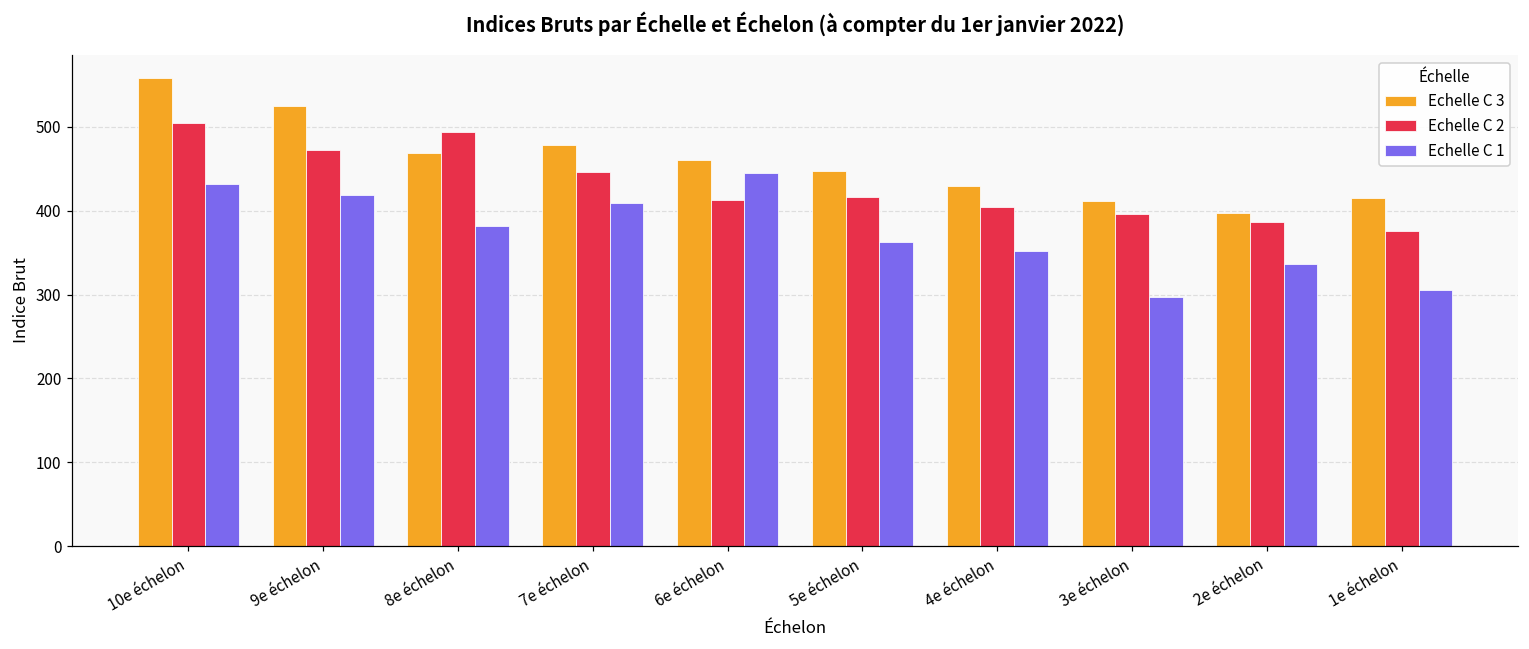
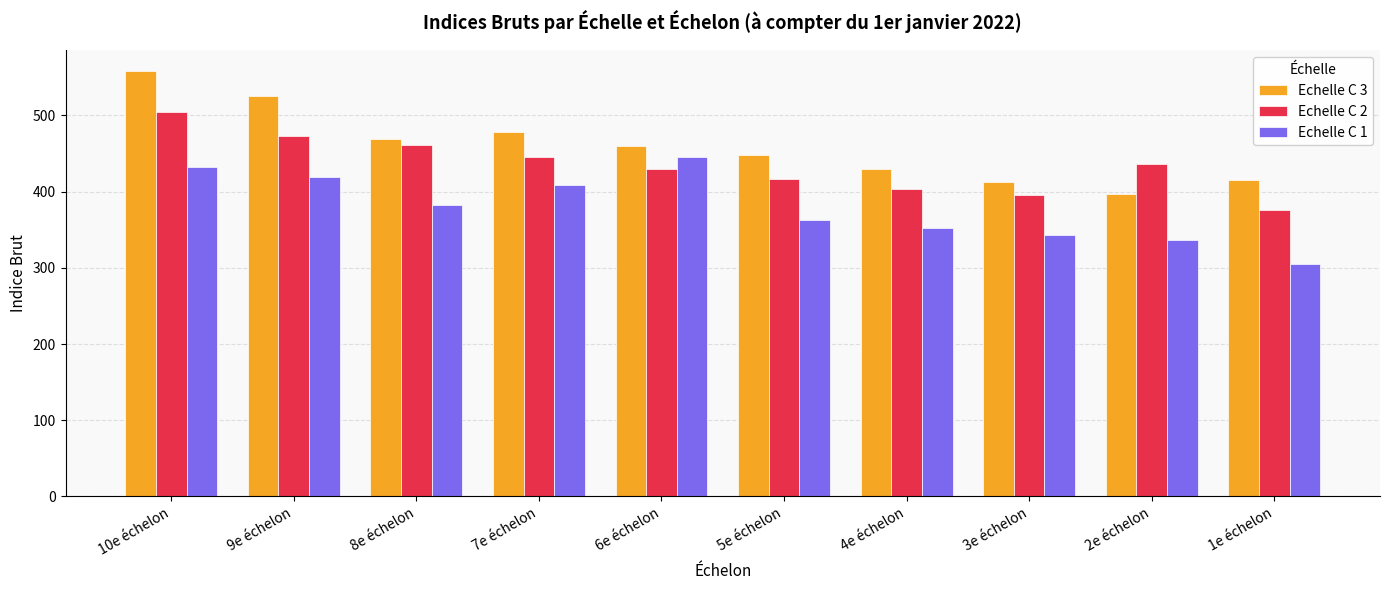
Echelle C 2, 8e échelon: 490 -> 460
Echelle C 2, 6e échelon: 410 -> 430
Echelle C 1, 3e échelon: 300 -> 340
Echelle C 2, 2e échelon: 390 -> 440
